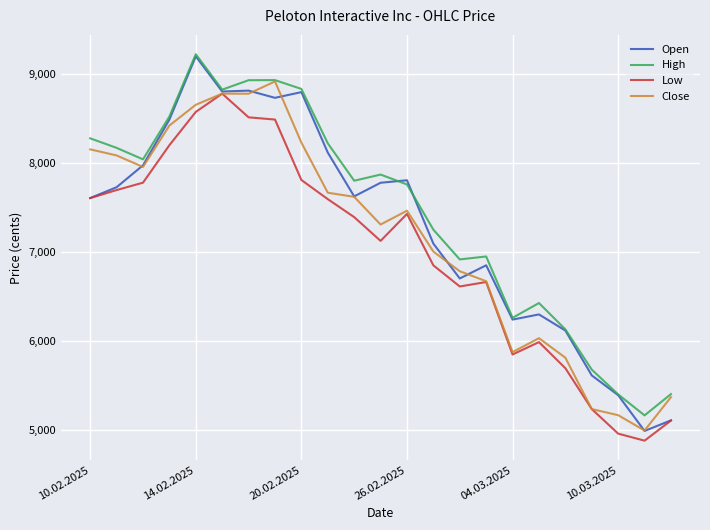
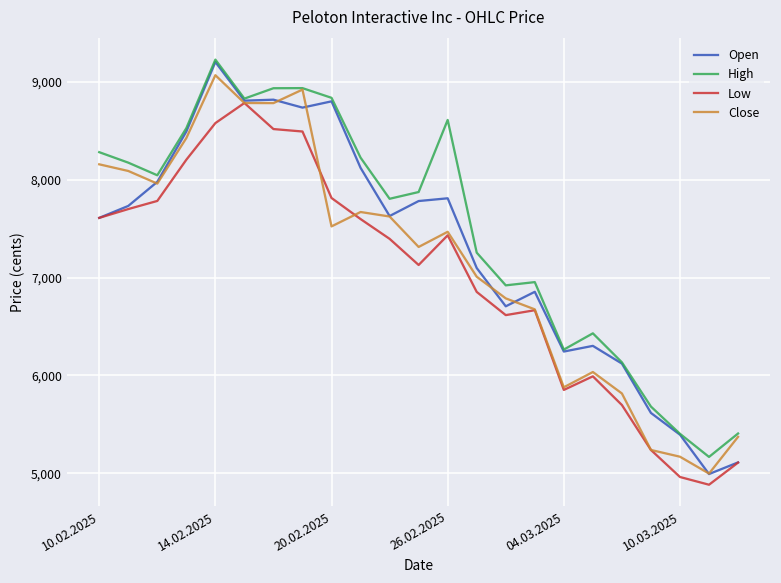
Close, 14.02.2025: 8,700 -> 9,100
Close, 20.02.2025: 8,200 -> 7,500
High, 26.02.2025: 7,800 -> 8,600
